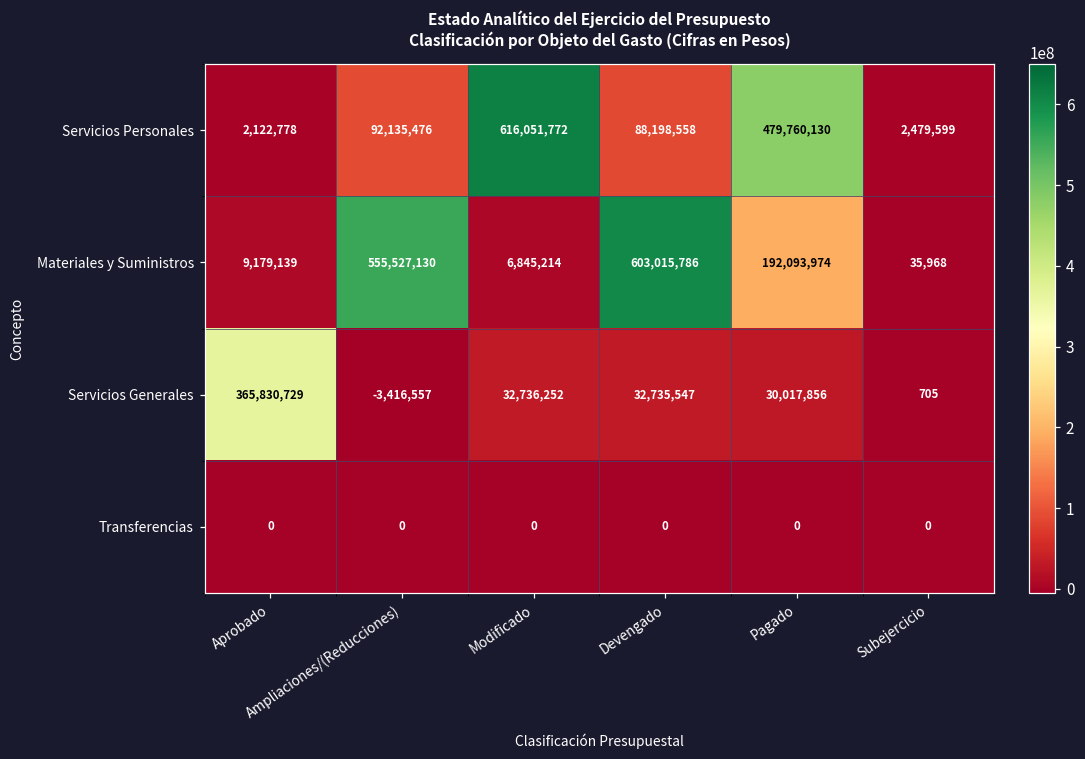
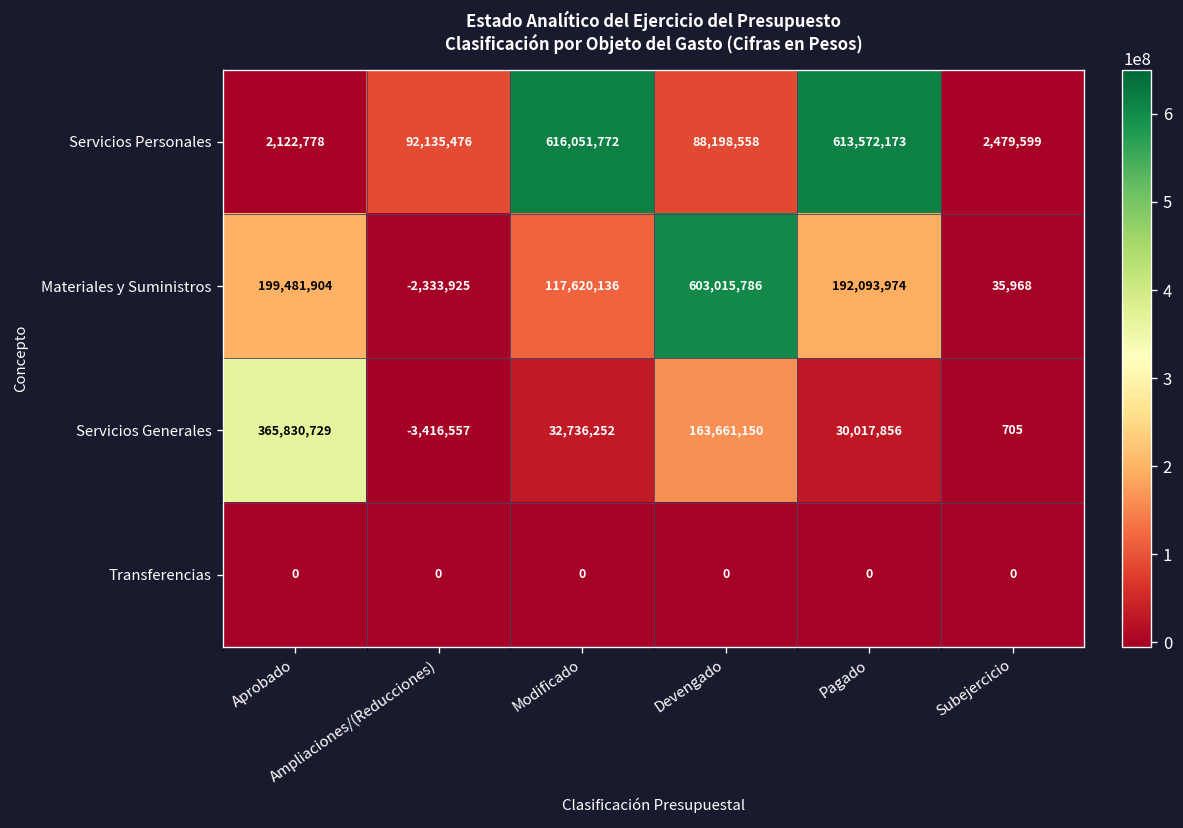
Servicios Personales, Pagado: 479,760,130 -> 613,572,173
Materiales y Suministros, Aprobado: 9,179,139 -> 199,481,904
Materiales y Suministros, Ampliaciones/(Reducciones): 555,527,130 -> -2,333,925
Materiales y Suministros, Modificado: 6,845,214 -> 117,620,136
Servicios Generales, Devengado: 32,735,547 -> 163,661,150
